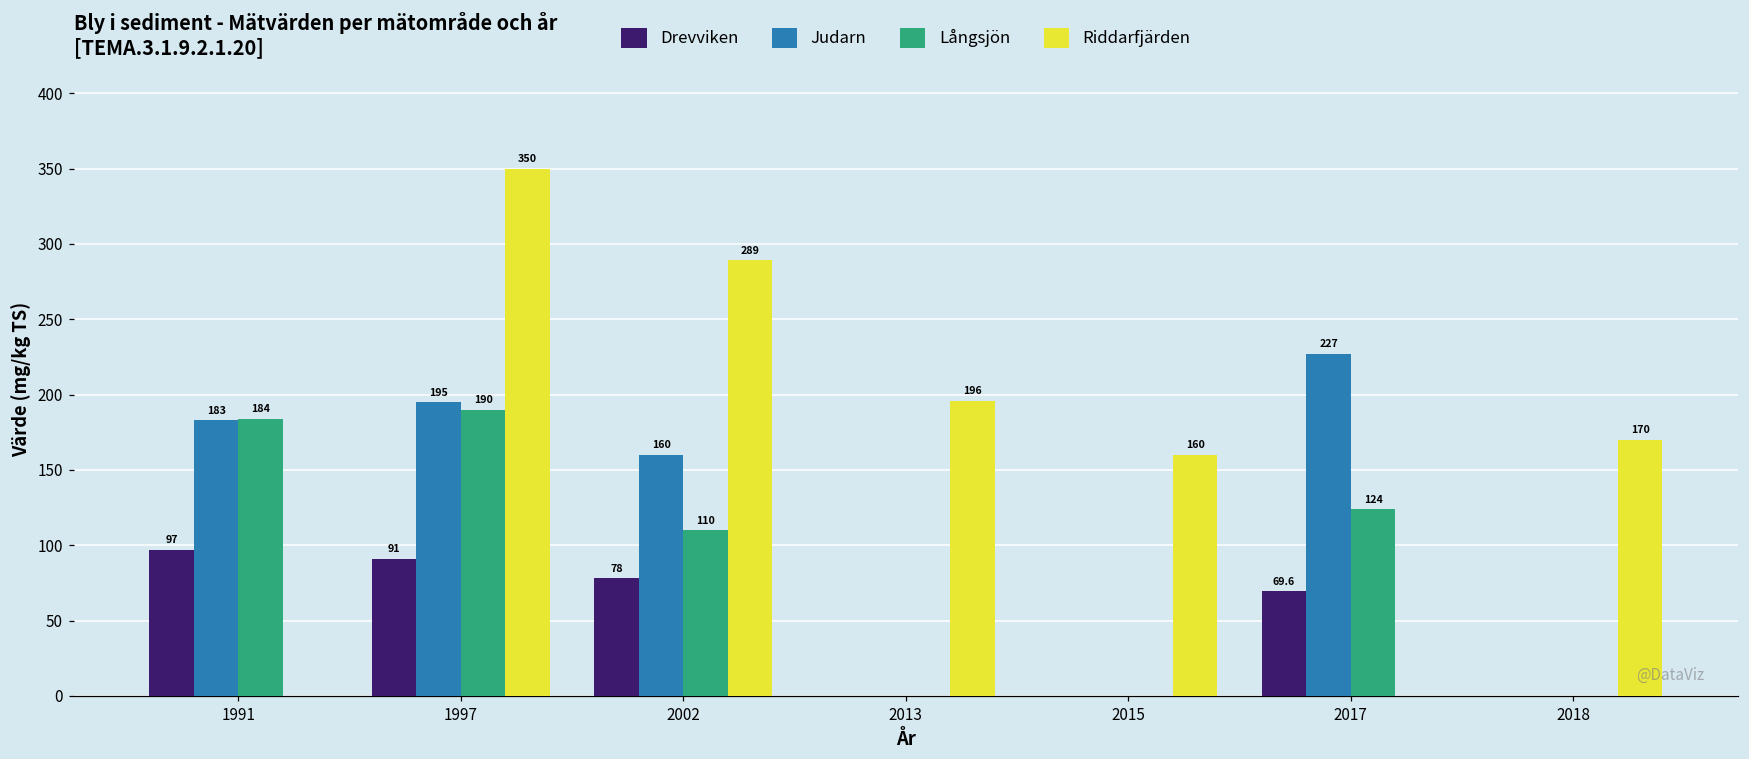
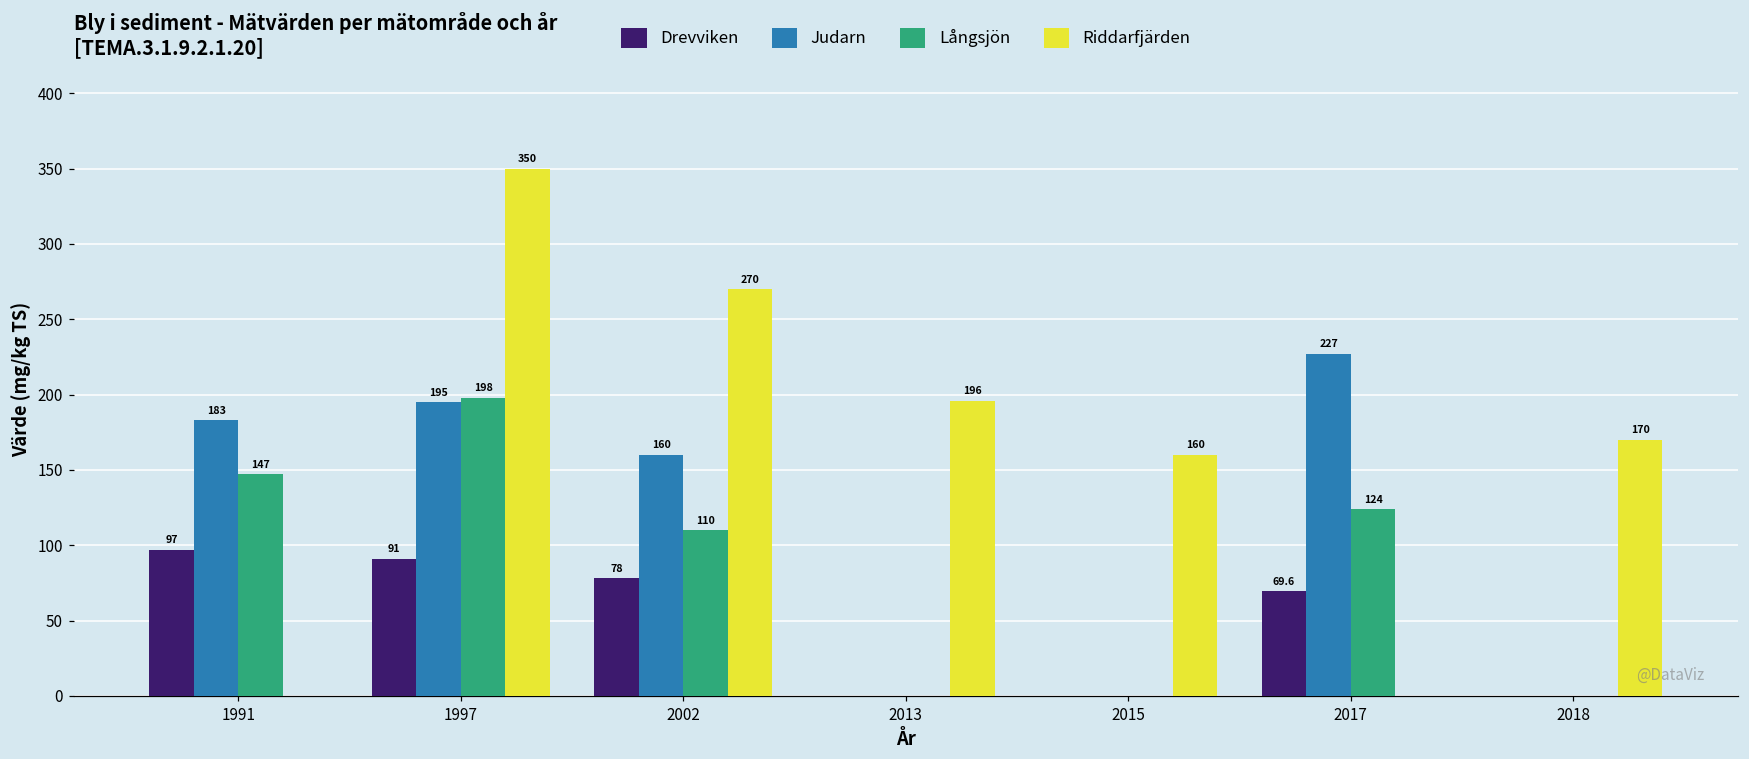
Långsjön, 1991: 184 -> 147
Långsjön, 1997: 190 -> 198
Riddarfjärden, 2002: 289 -> 270
